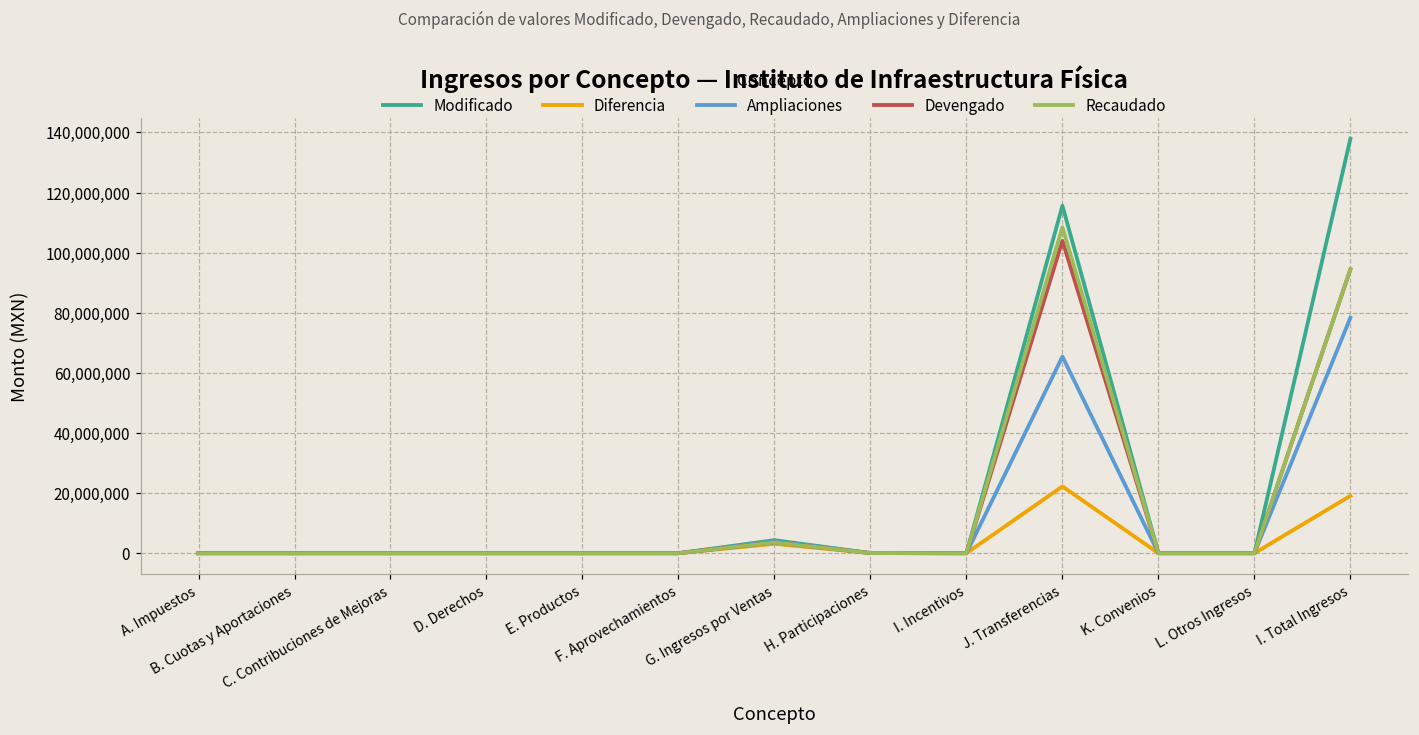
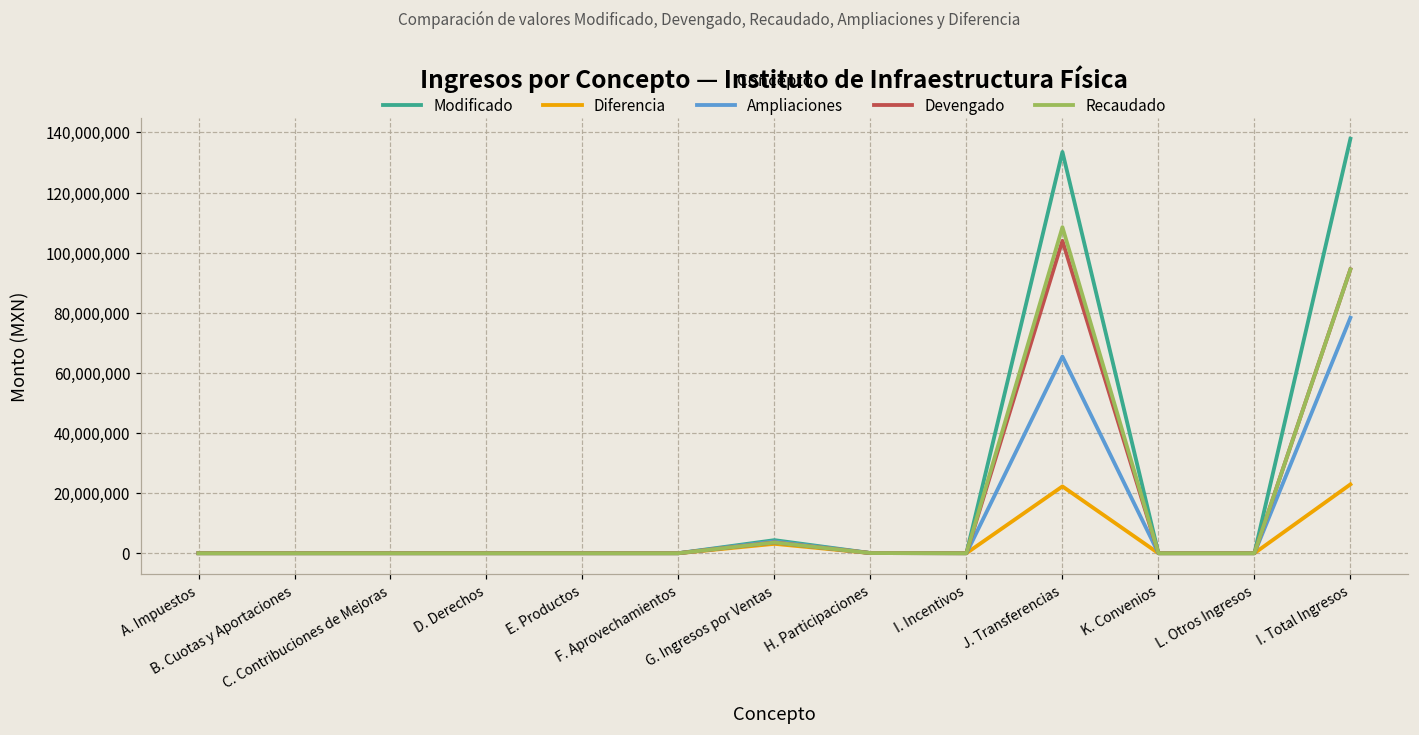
Modificado, J. Transferencias: 116,000,000 -> 134,000,000
Diferencia, I. Total Ingresos: 19,000,000 -> 23,000,000
